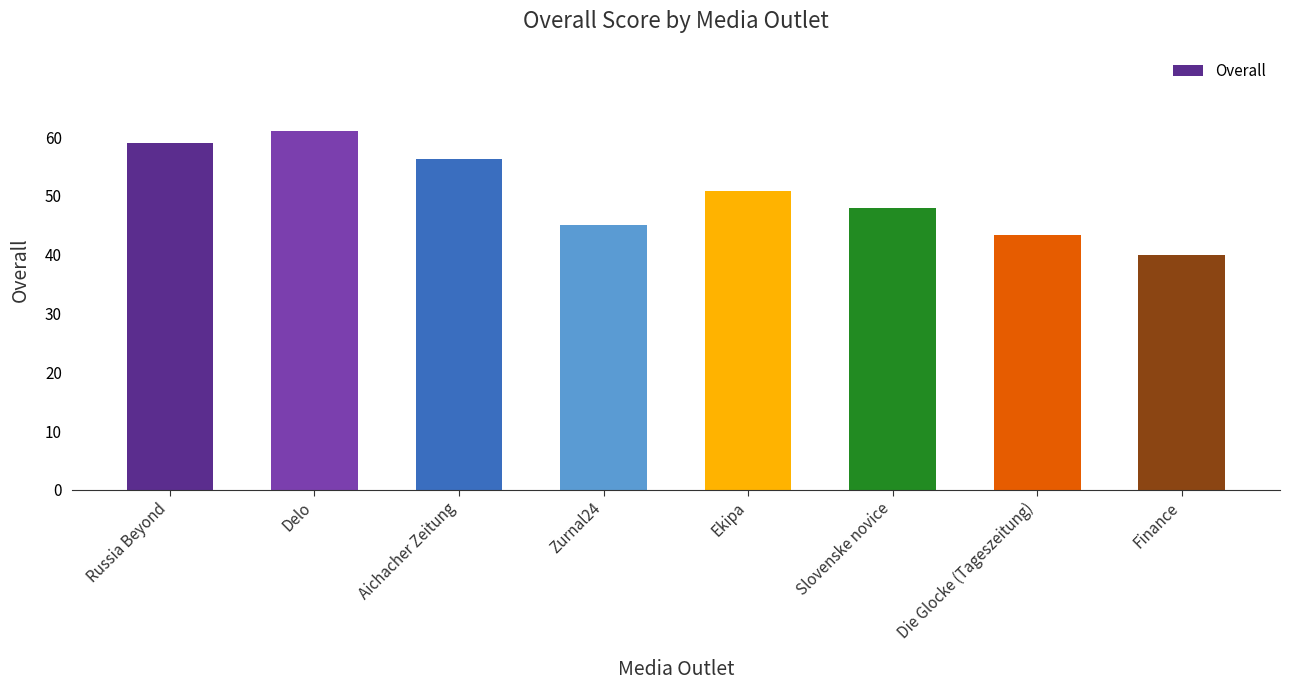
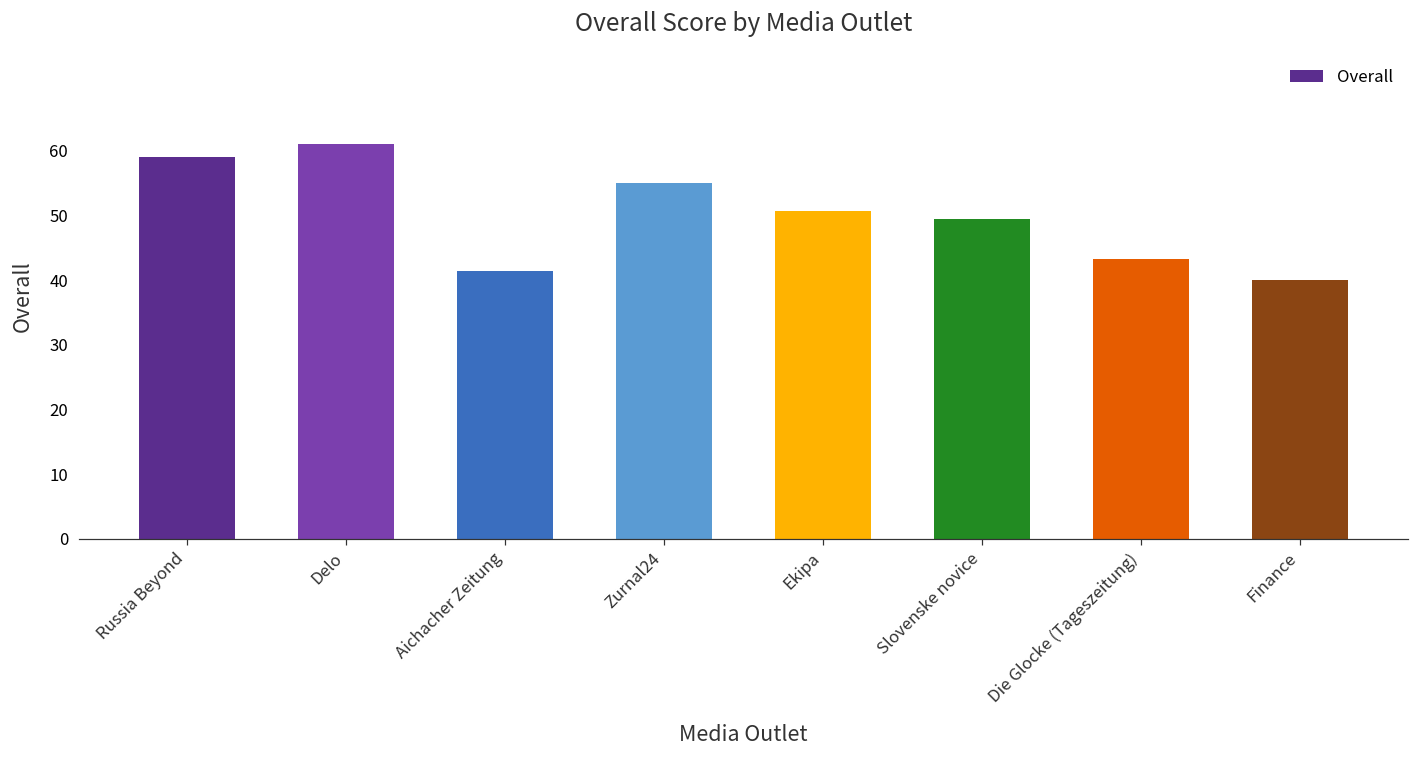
Aichacher Zeitung: 56 -> 41
Zurnal24: 45 -> 55
Slovenske novice: 48 -> 50
